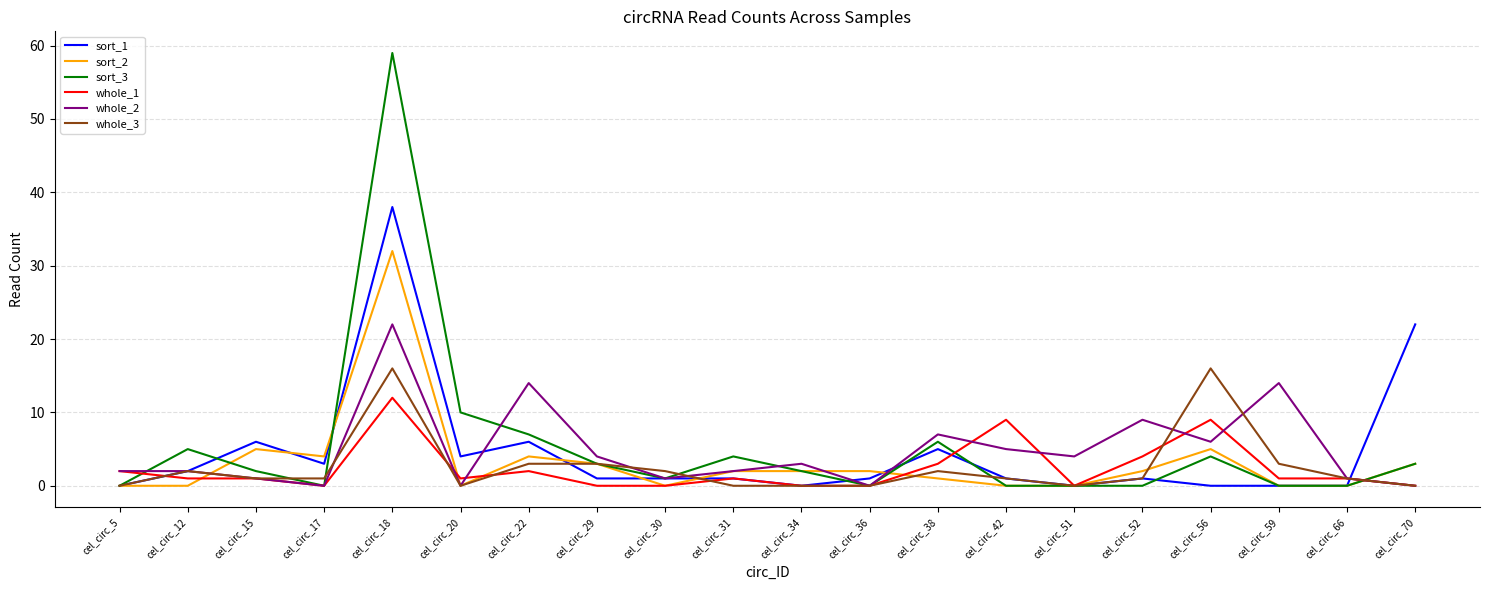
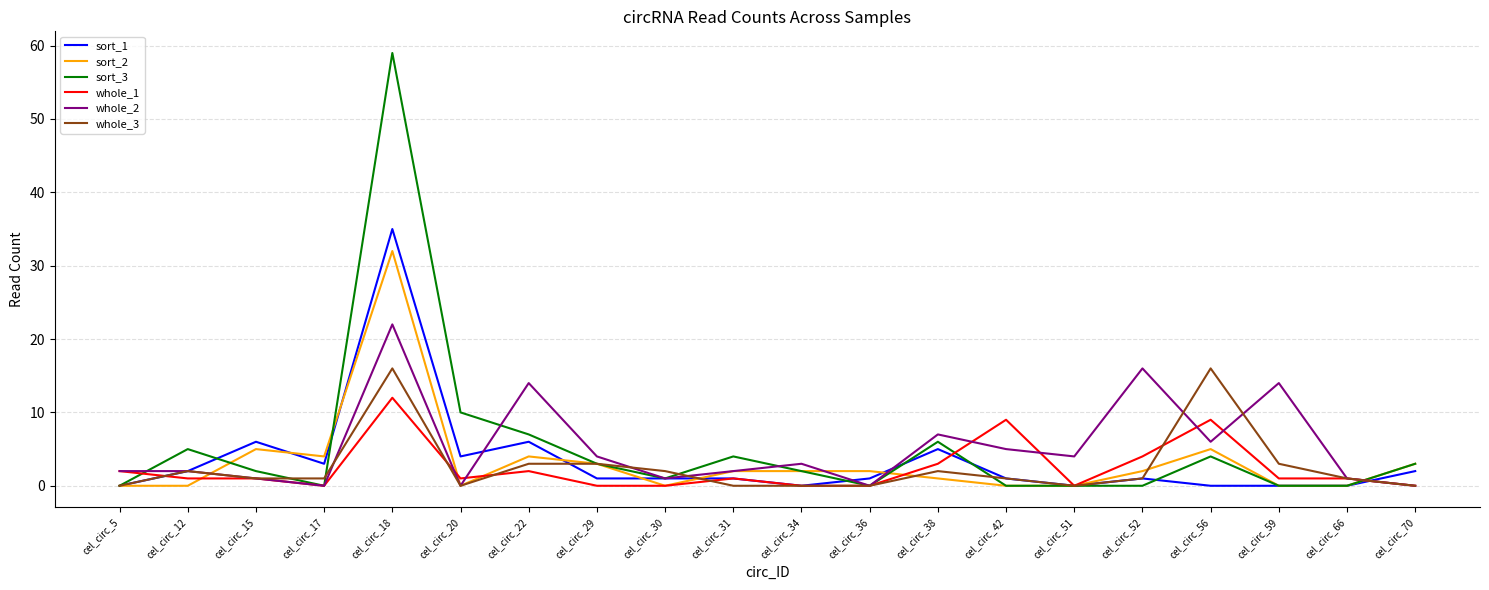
sort_1, cel_circ_18: 38 -> 35
whole_2, cel_circ_52: 9 -> 16
sort_1, cel_circ_70: 22 -> 2
